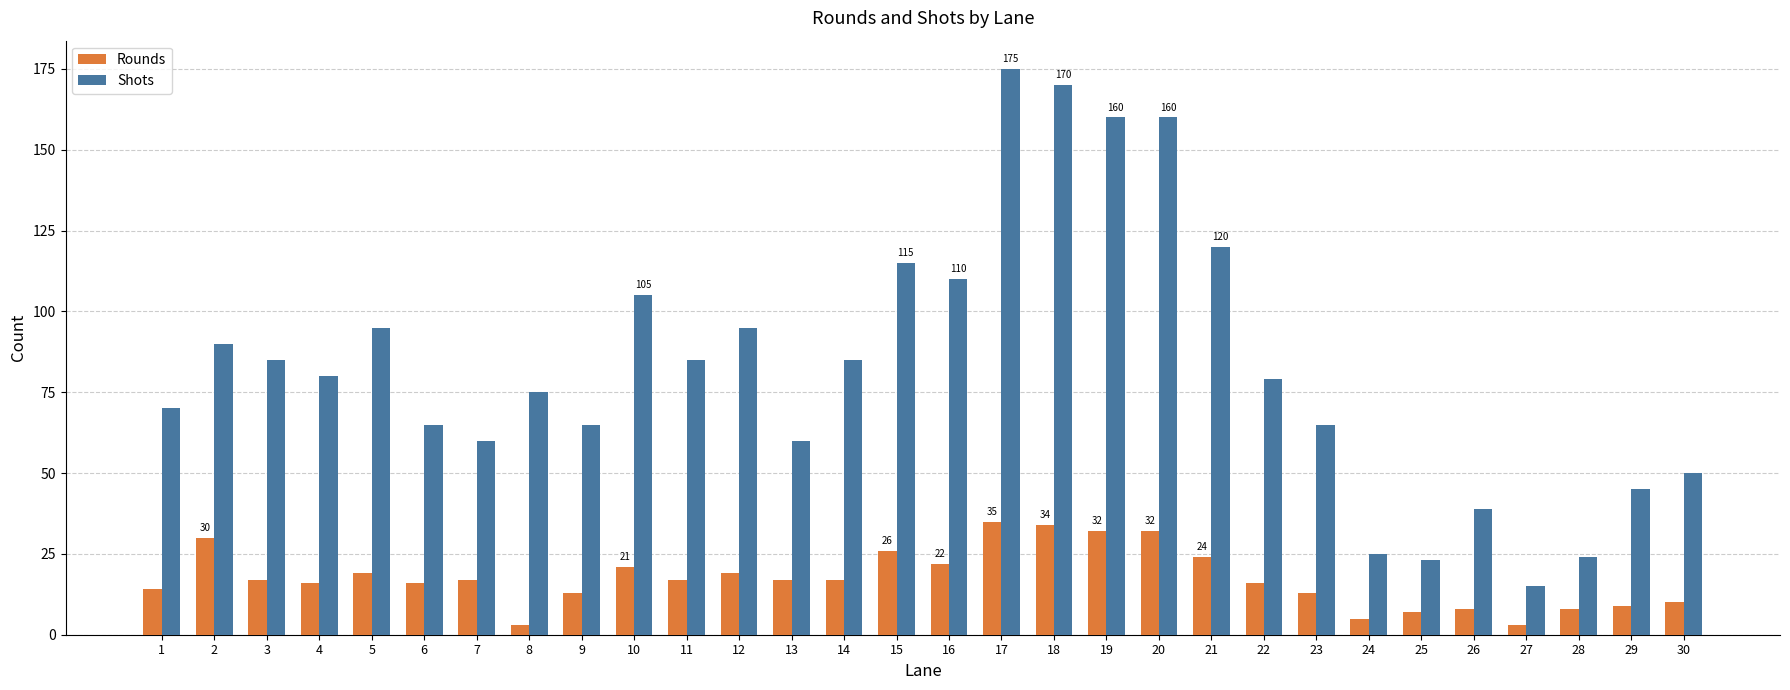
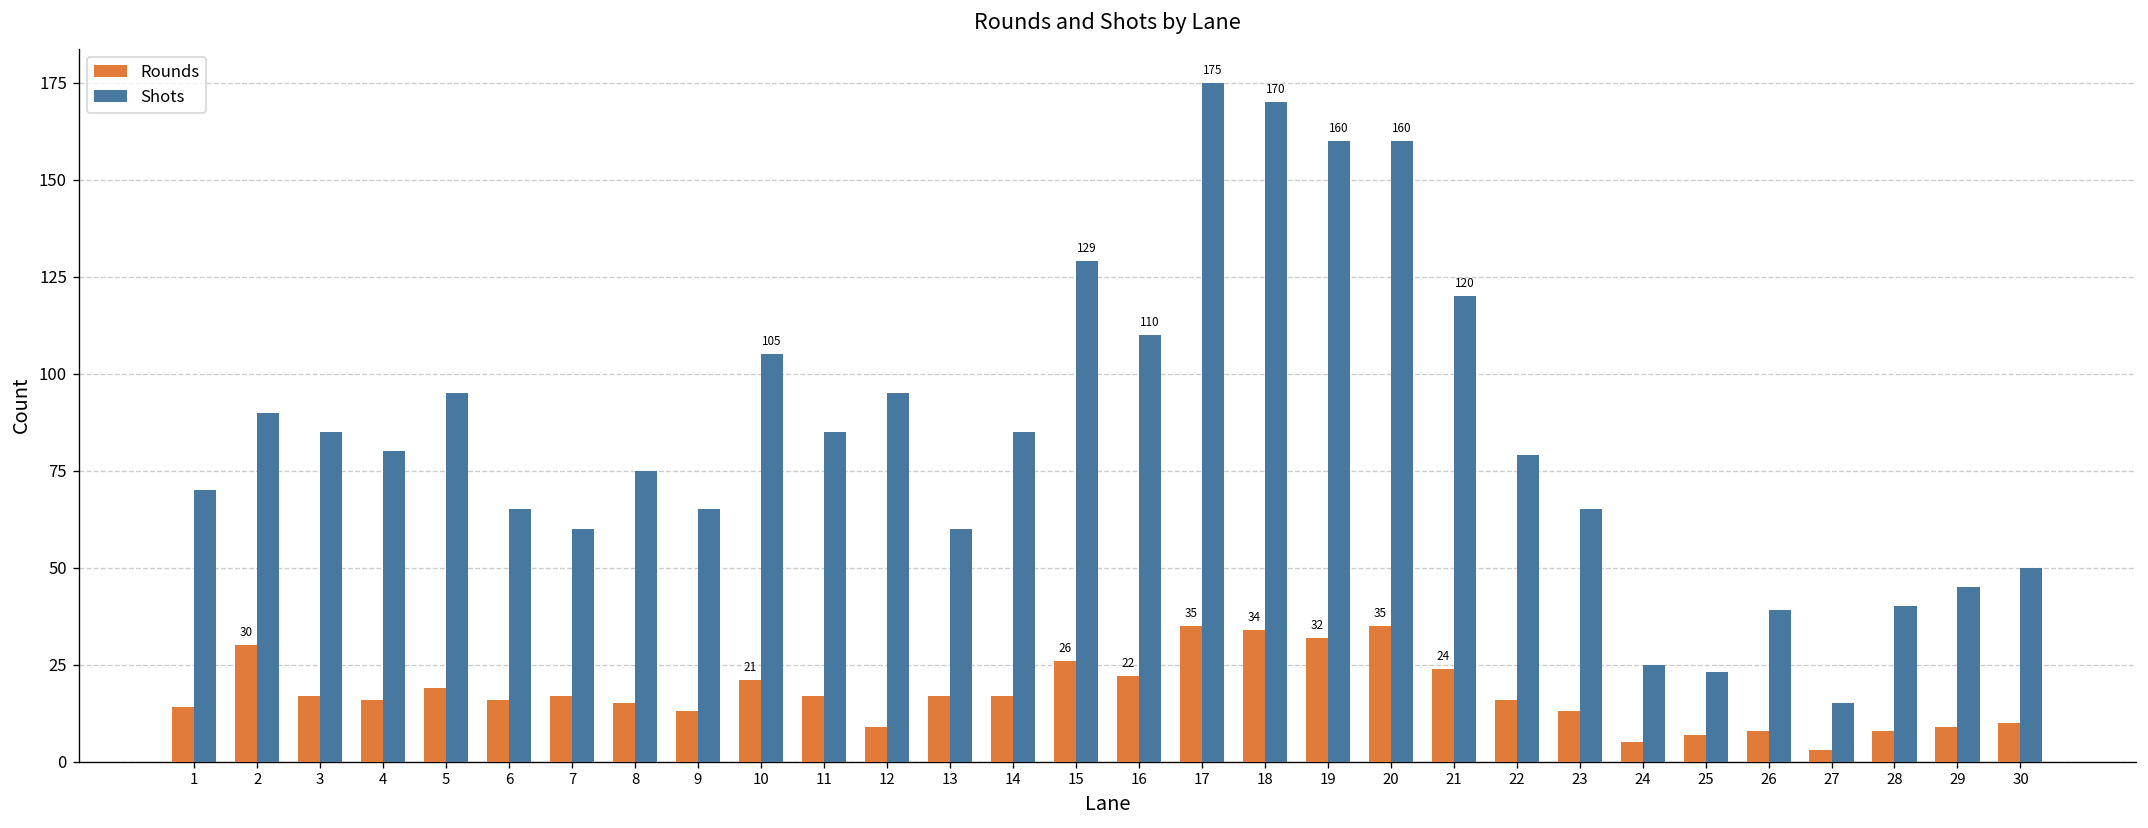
Rounds, 8: 3 -> 15
Rounds, 12: 19 -> 9
Shots, 15: 115 -> 129
Rounds, 20: 32 -> 35
Shots, 28: 24 -> 40
